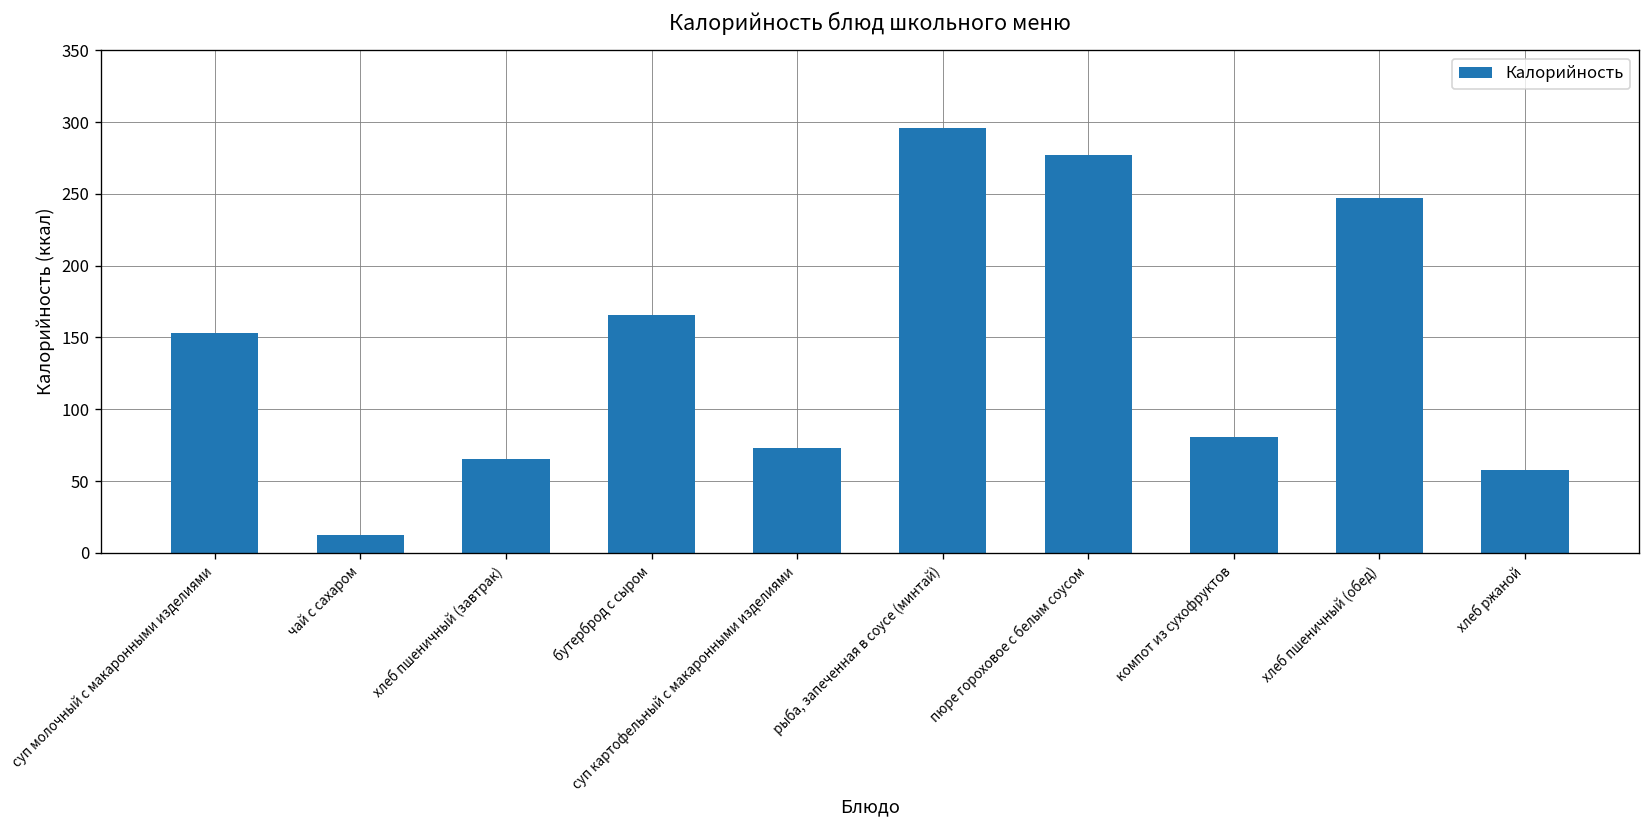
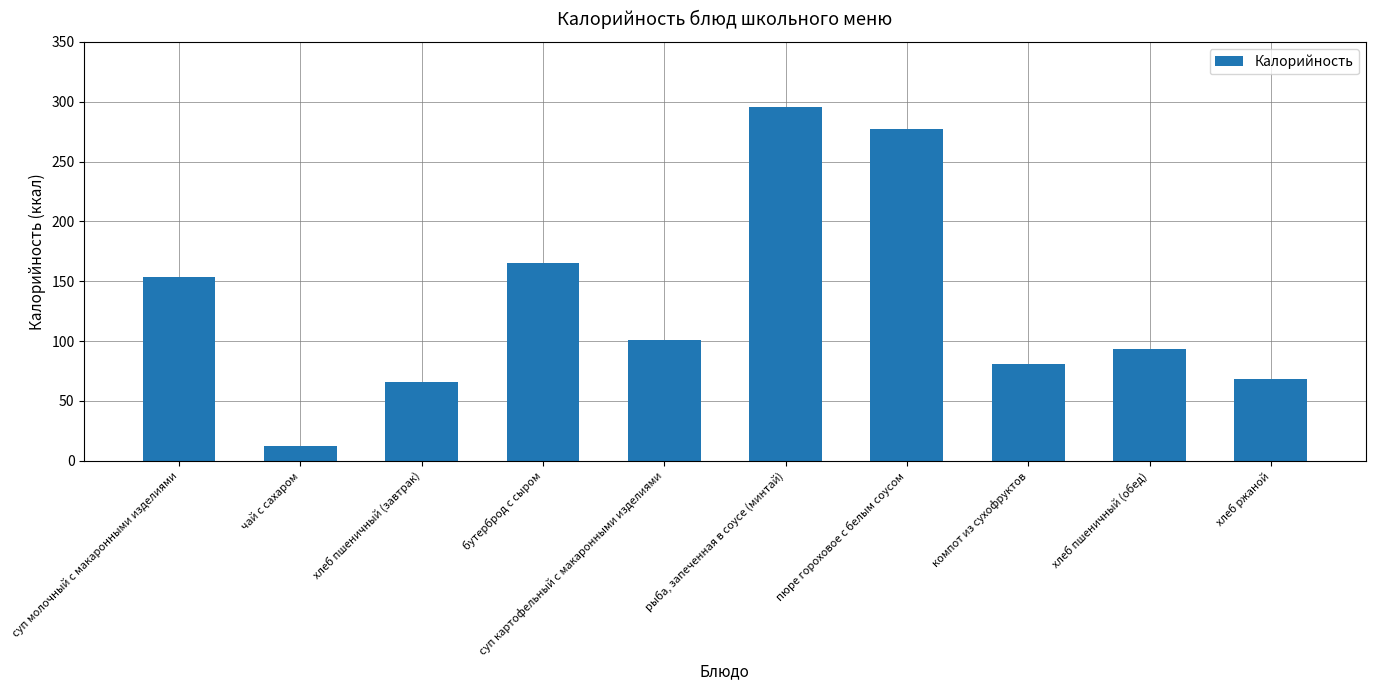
суп картофельный с макаронными изделиями: 73 -> 101
хлеб пшеничный (обед): 247 -> 94
хлеб ржаной: 58 -> 68
